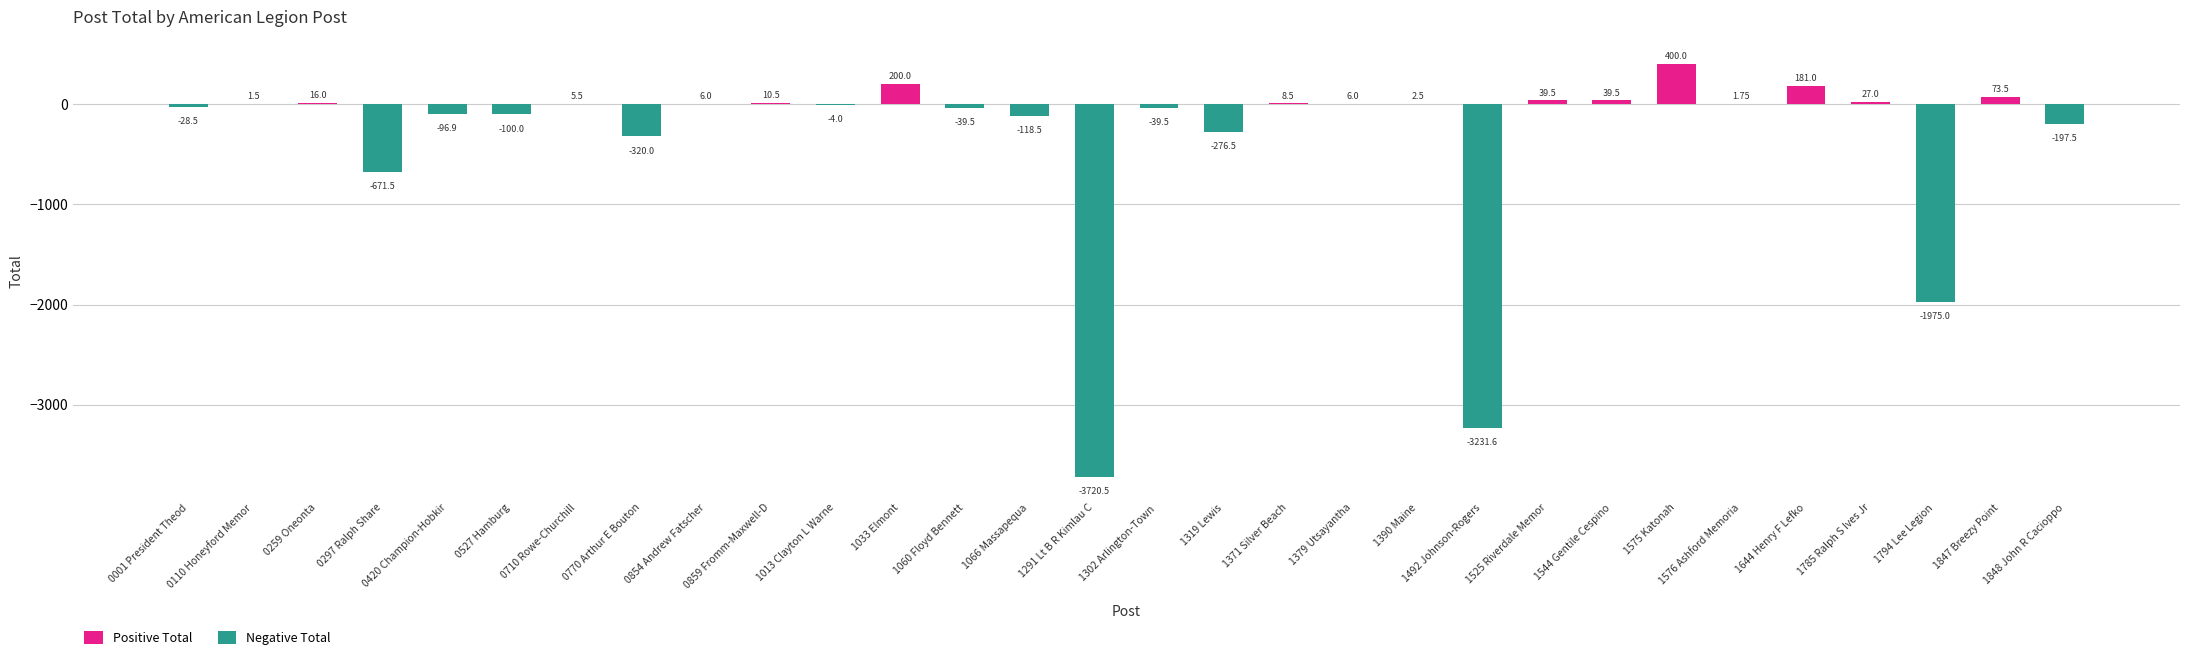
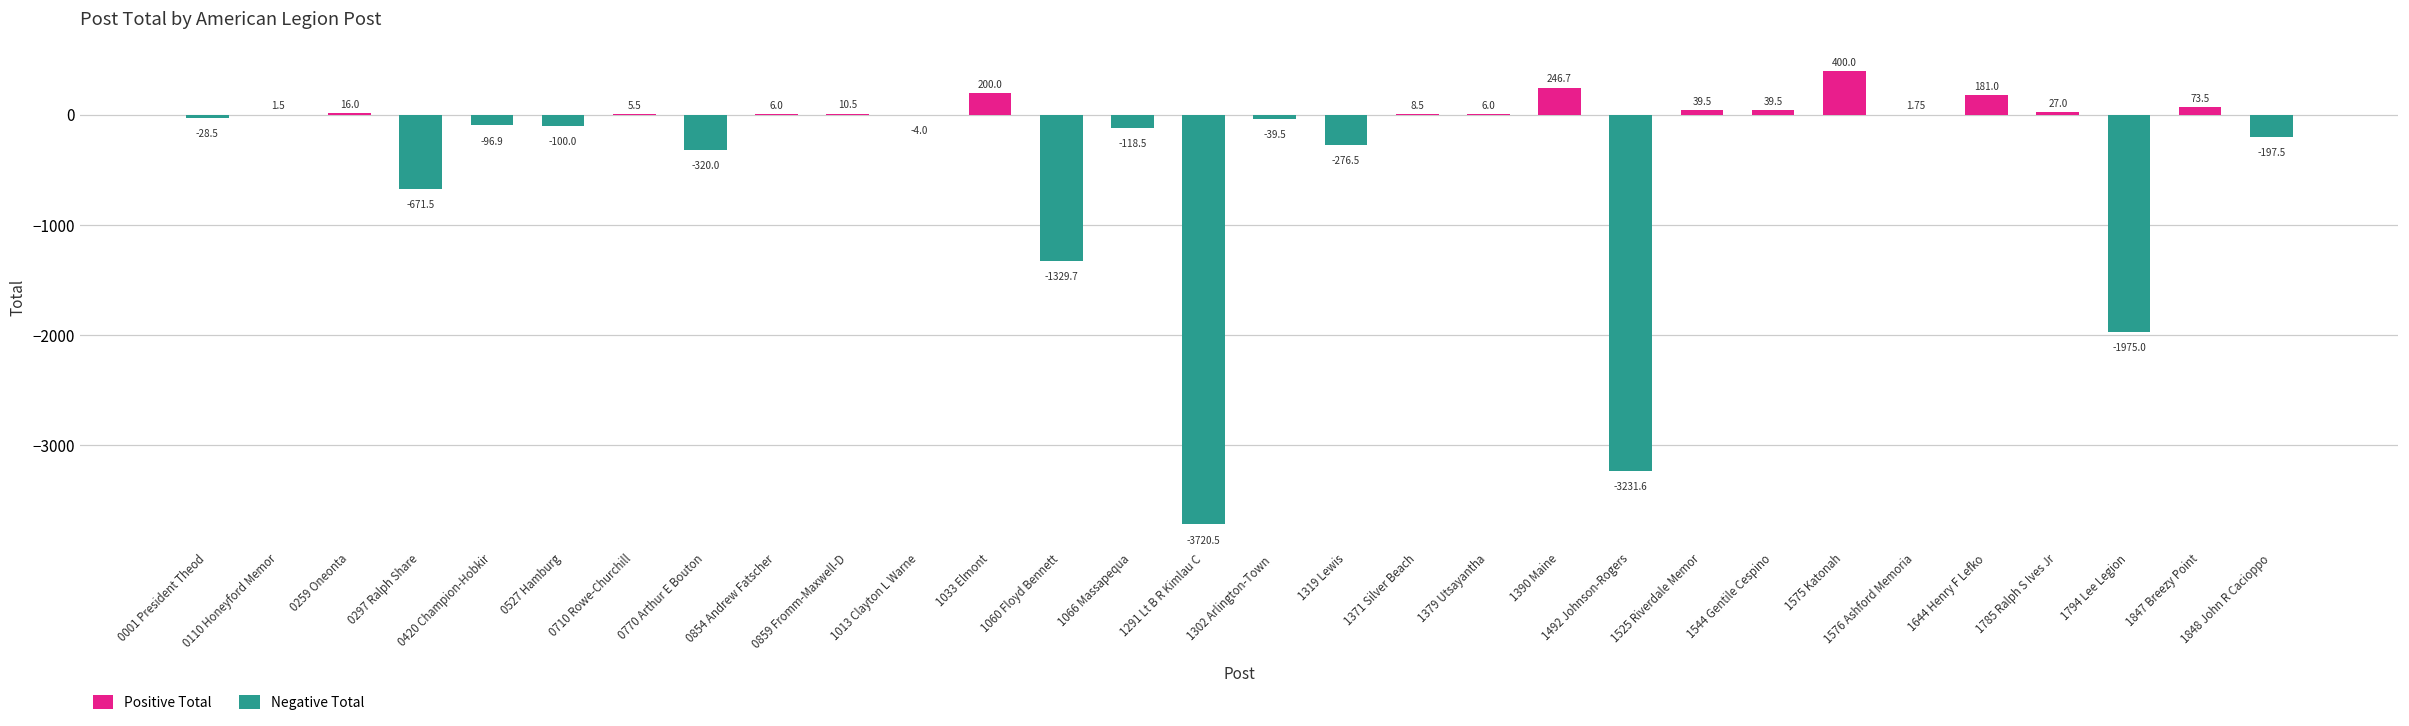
Negative Total, 1060 Floyd Bennett: -39.5 -> -1329.7
Positive Total, 1390 Maine: 2.5 -> 246.7
